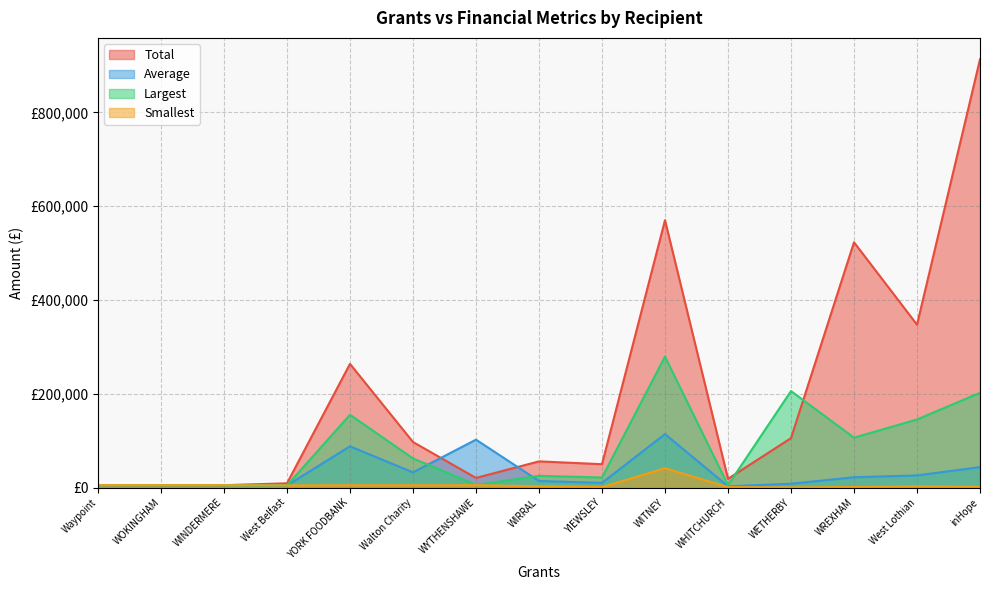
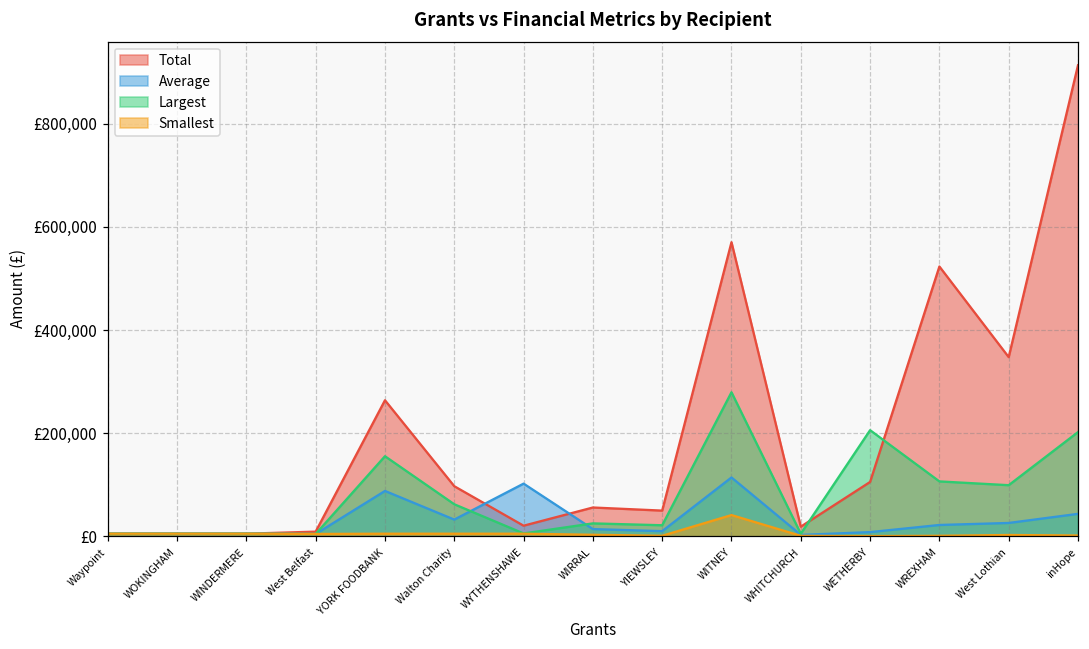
Largest, West Lothian: £150,000 -> £100,000
